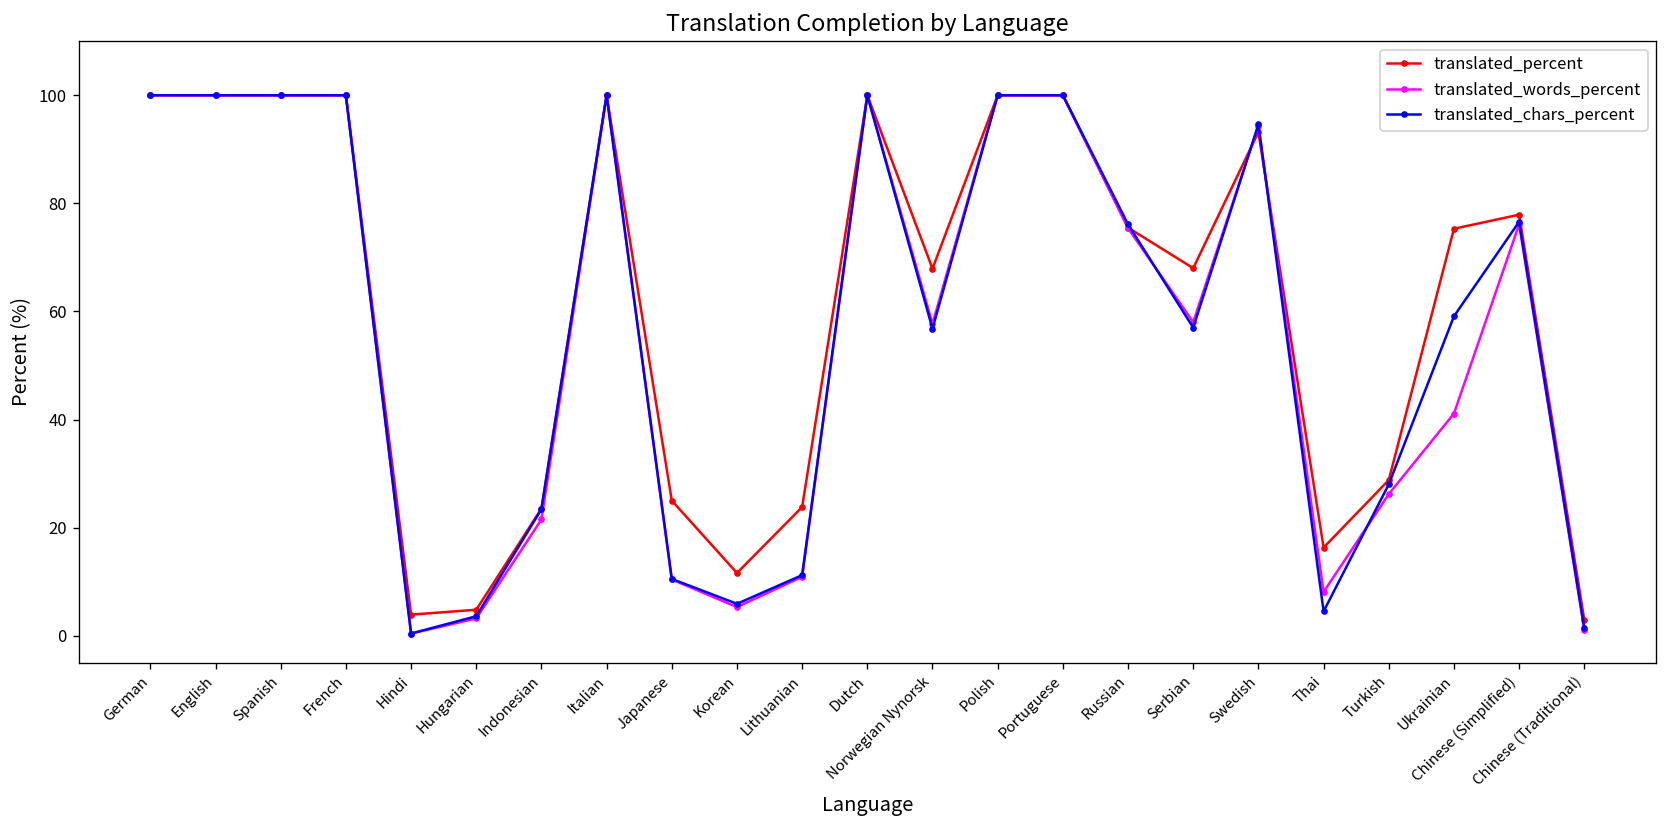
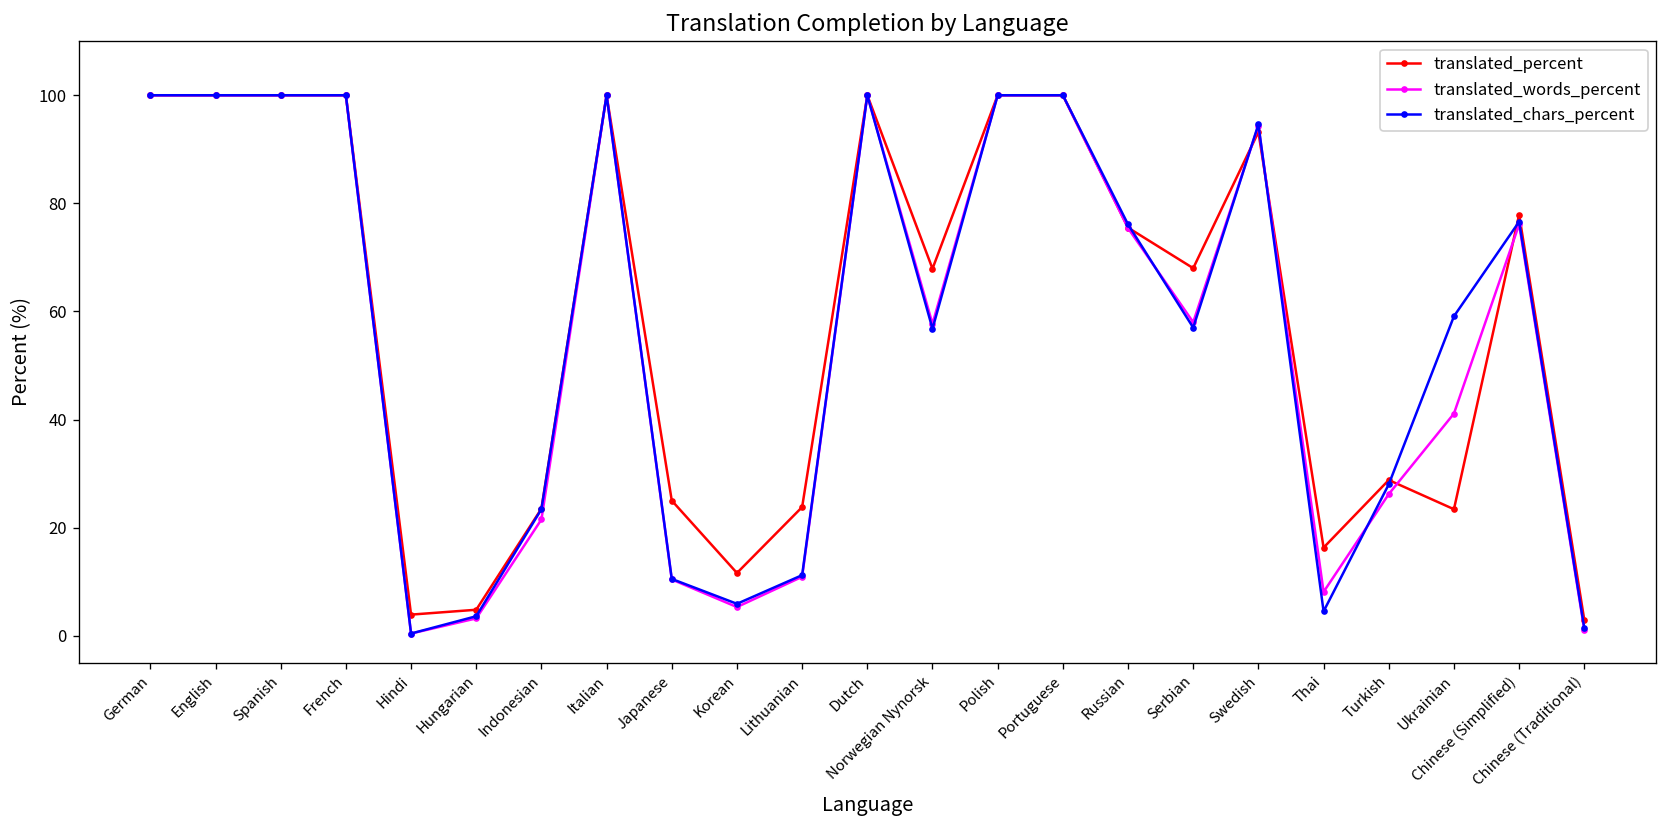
translated_percent, Ukrainian: 75 -> 23
